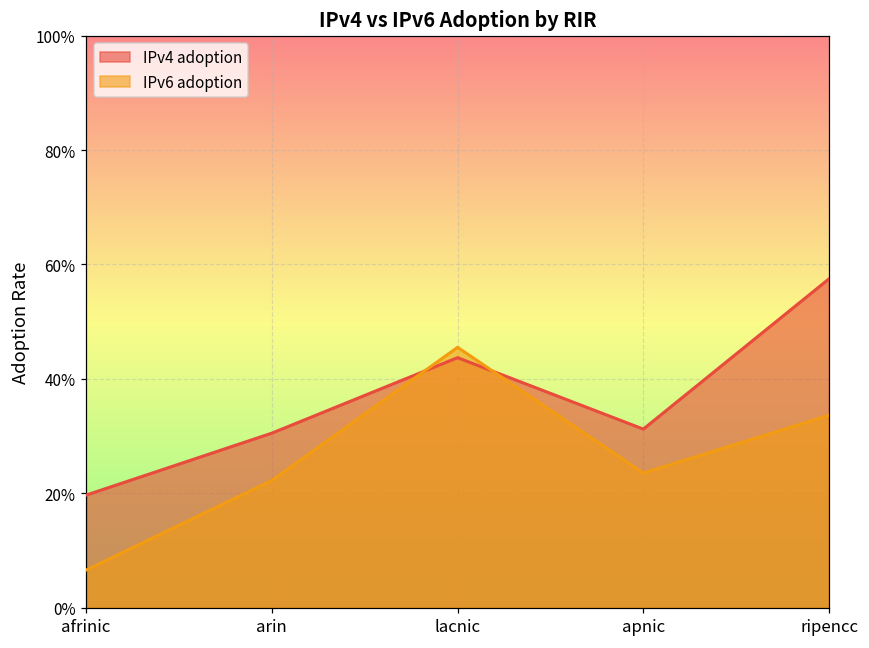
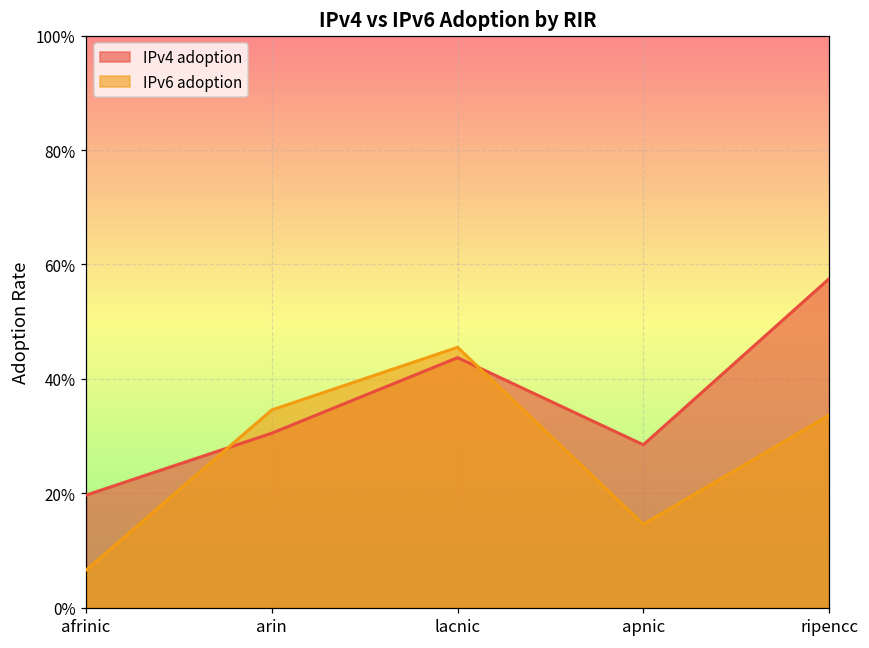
IPv6 adoption, arin: 22% -> 35%
IPv4 adoption, apnic: 31% -> 28%
IPv6 adoption, apnic: 24% -> 15%
